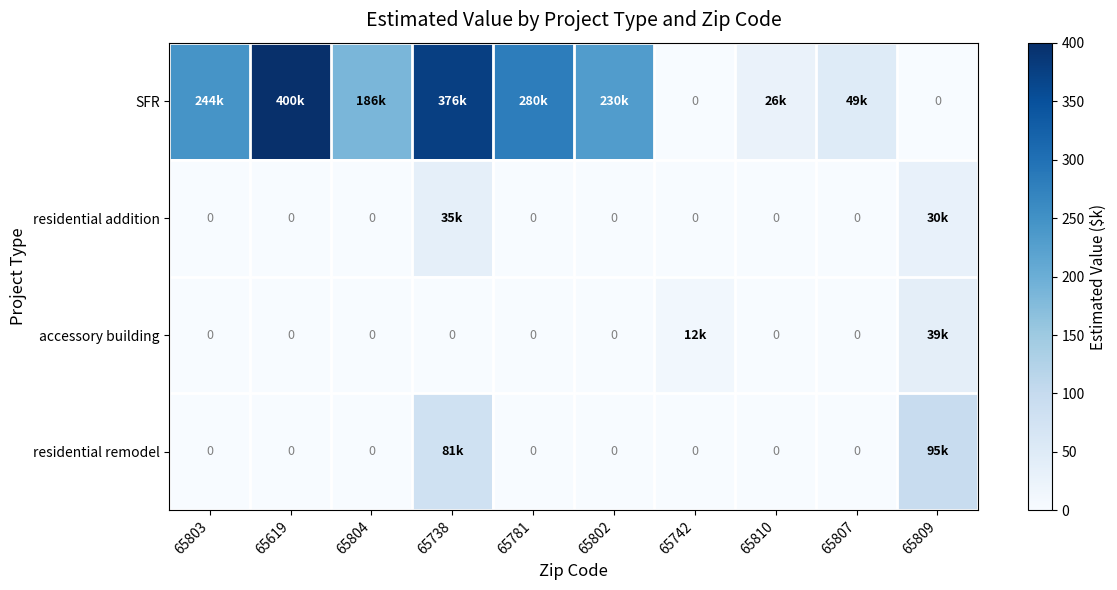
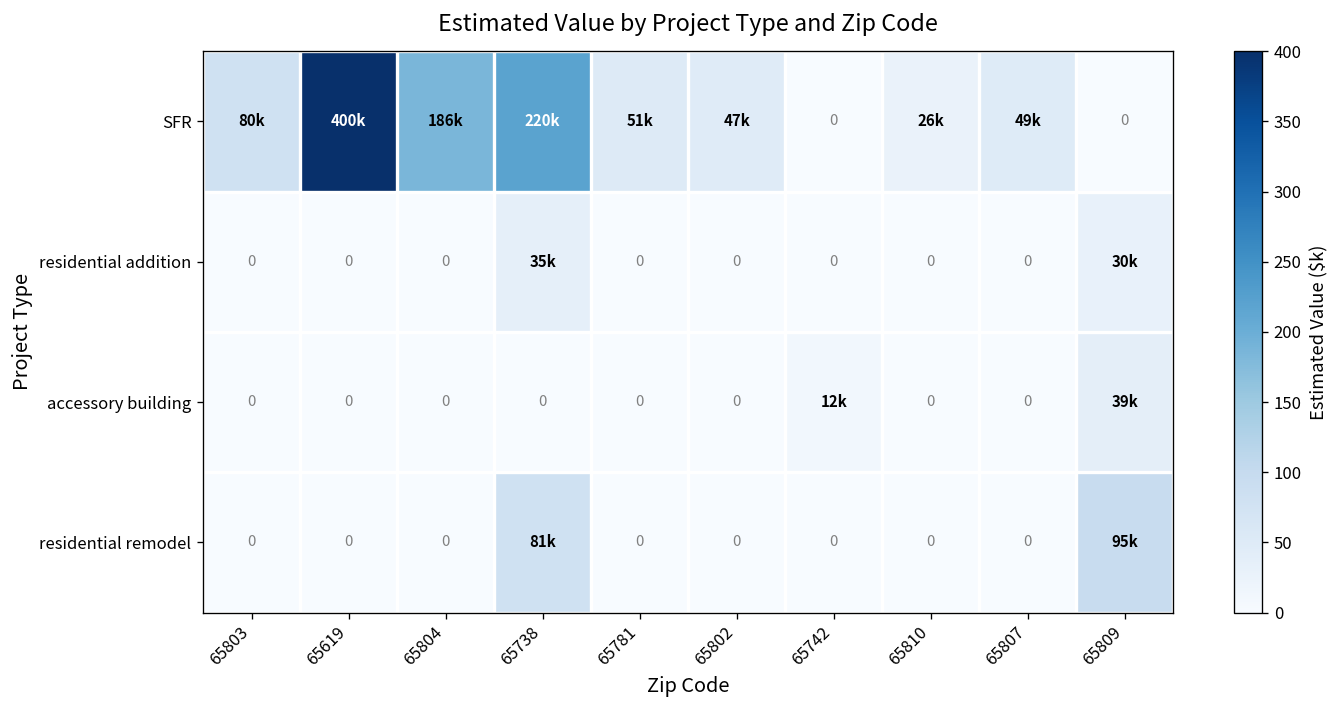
SFR, 65803: 244k -> 80k
SFR, 65738: 376k -> 220k
SFR, 65781: 280k -> 51k
SFR, 65802: 230k -> 47k
